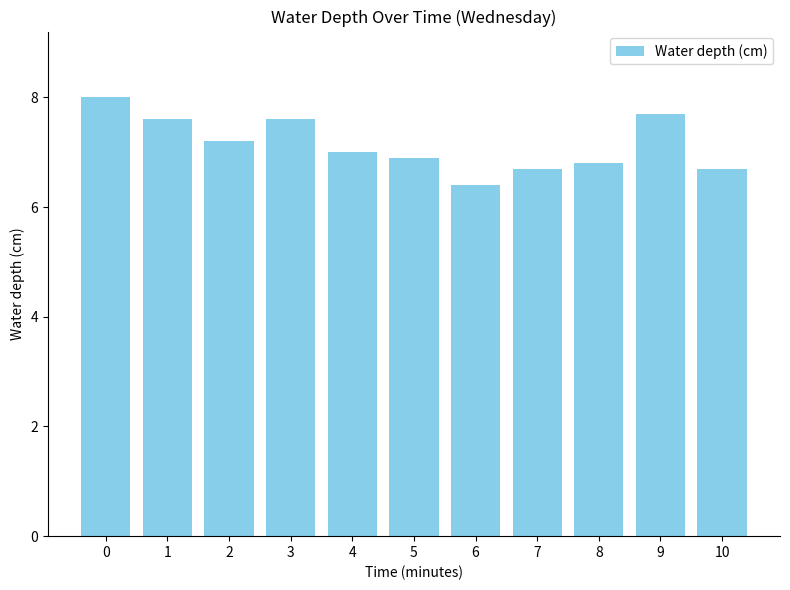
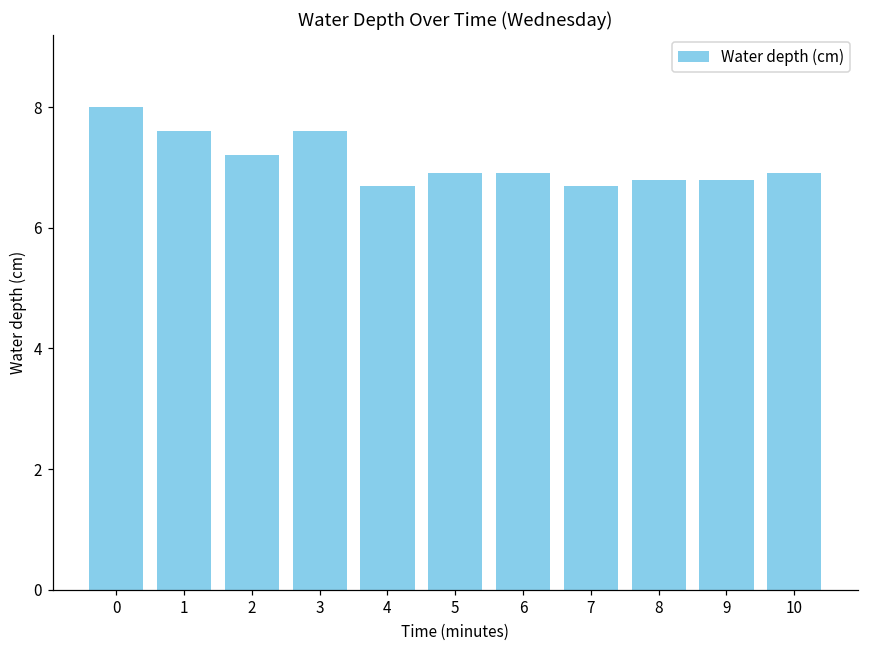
4: 7.0 -> 6.7
6: 6.4 -> 6.9
9: 7.7 -> 6.8
10: 6.7 -> 6.9
